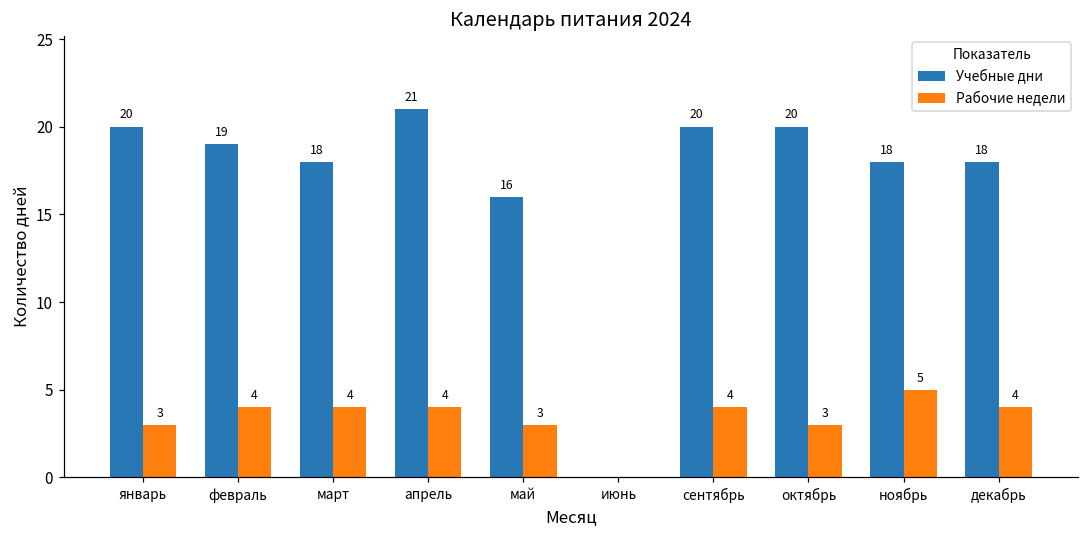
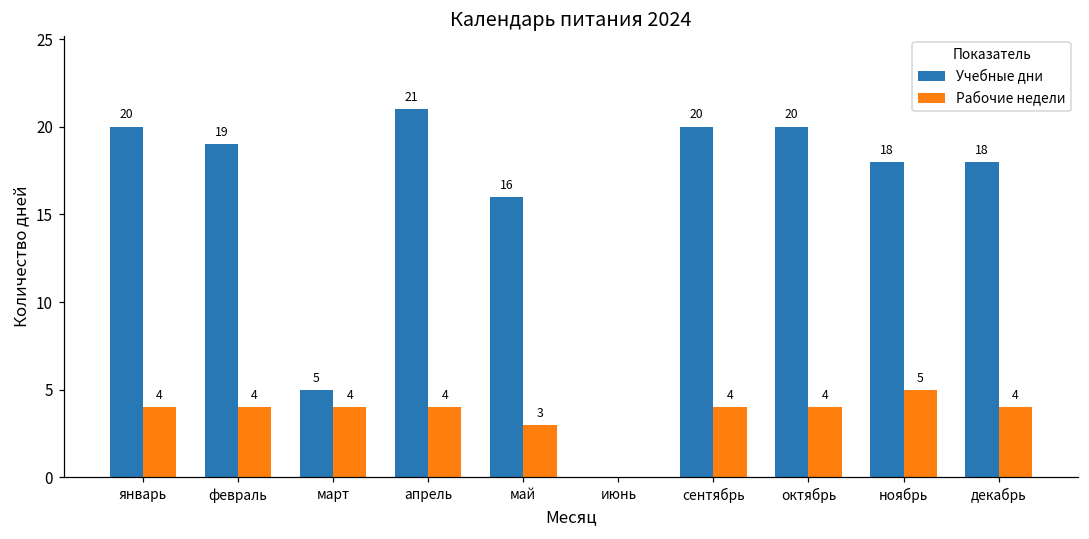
Рабочие недели, январь: 3 -> 4
Учебные дни, март: 18 -> 5
Рабочие недели, октябрь: 3 -> 4
